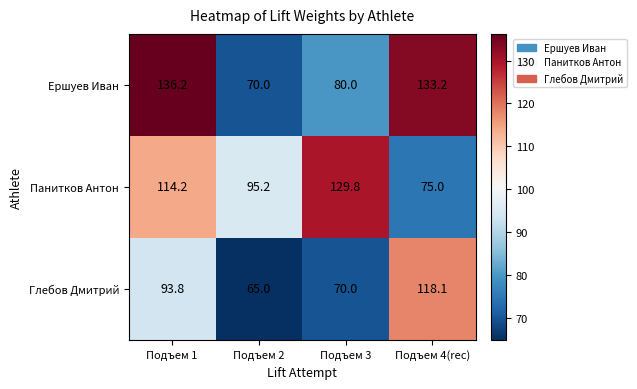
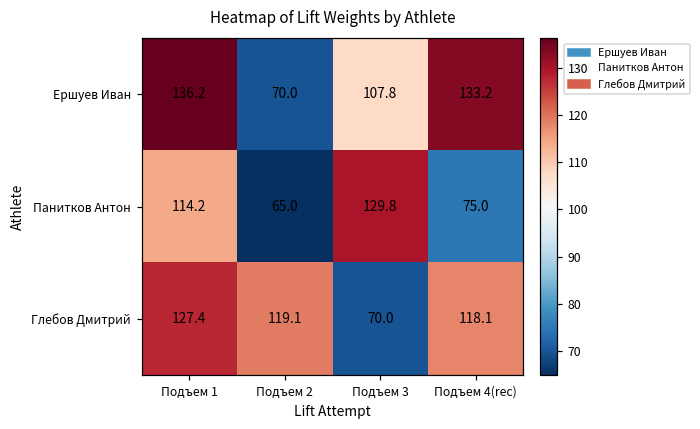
Ершуев Иван, Подъем 3: 80.0 -> 107.8
Панитков Антон, Подъем 2: 95.2 -> 65.0
Глебов Дмитрий, Подъем 1: 93.8 -> 127.4
Глебов Дмитрий, Подъем 2: 65.0 -> 119.1
